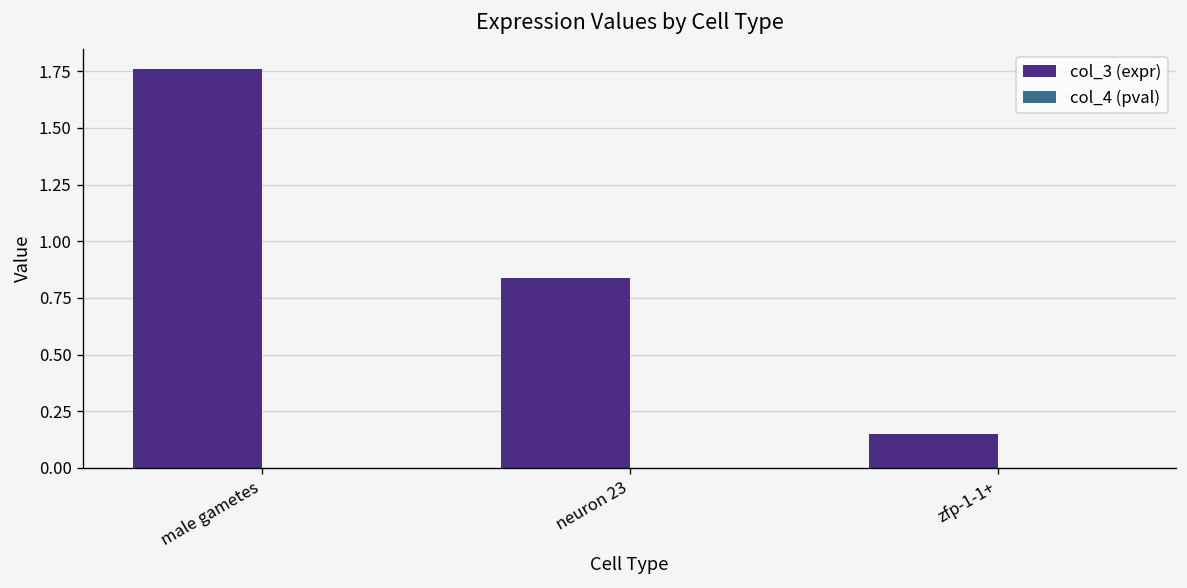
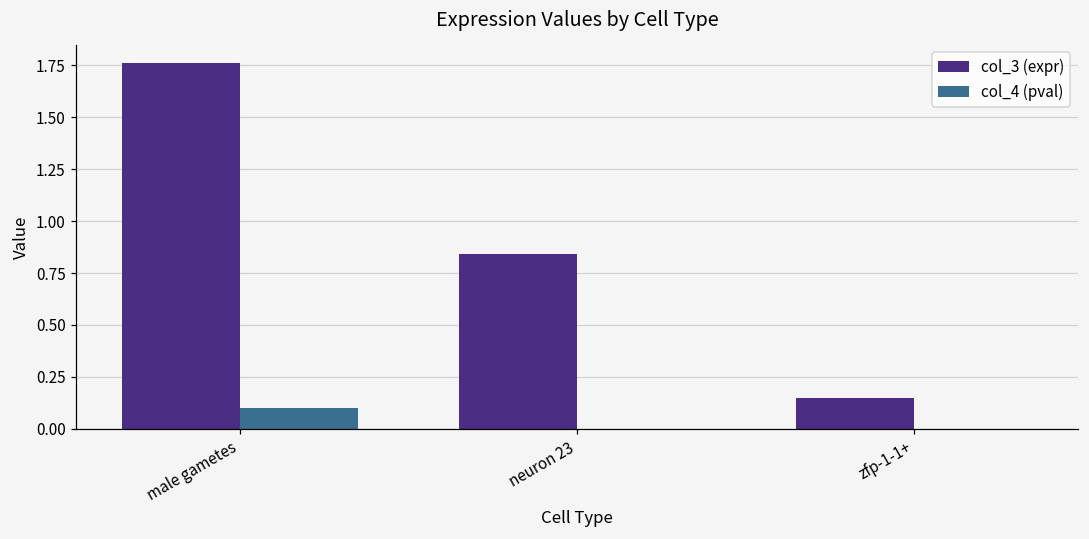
col_4 (pval), male gametes: 0.0 -> 0.1
